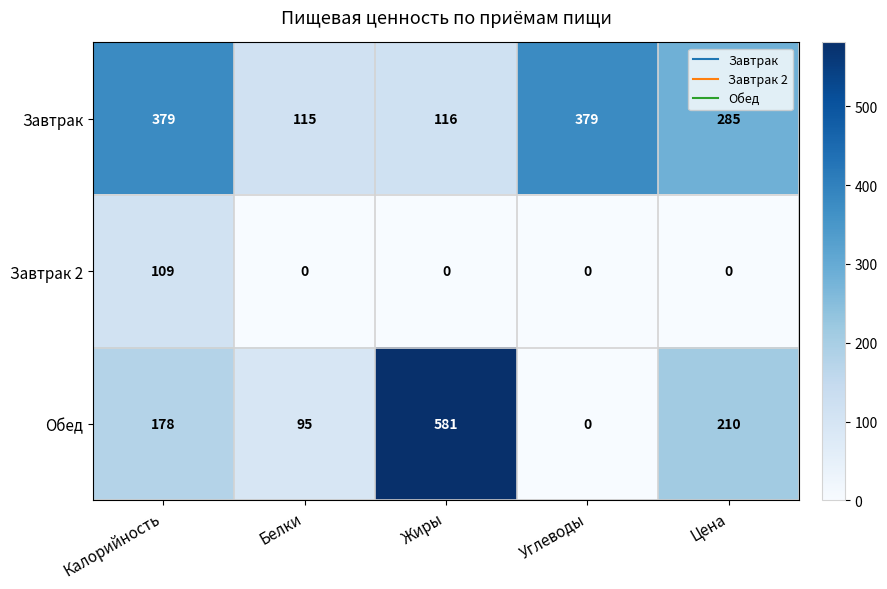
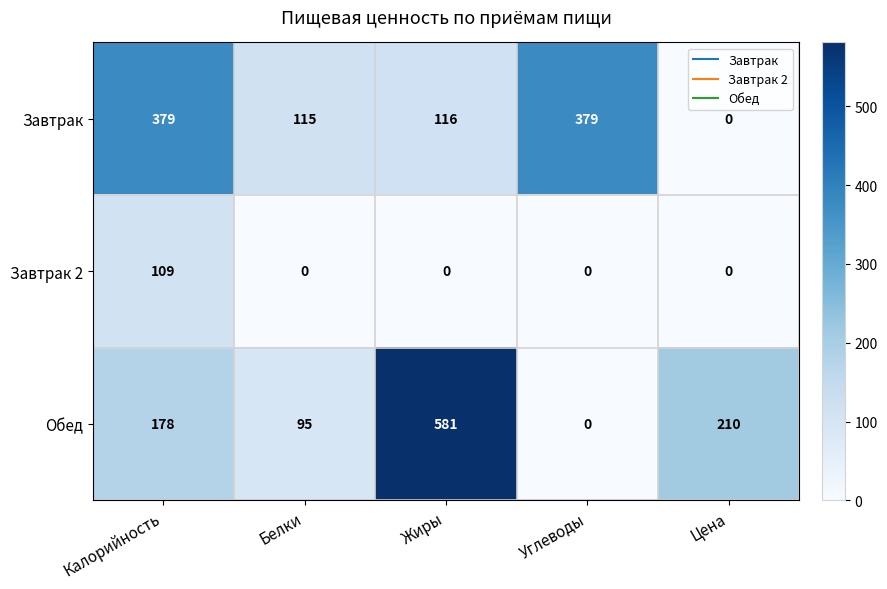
Завтрак, Цена: 285 -> 0
